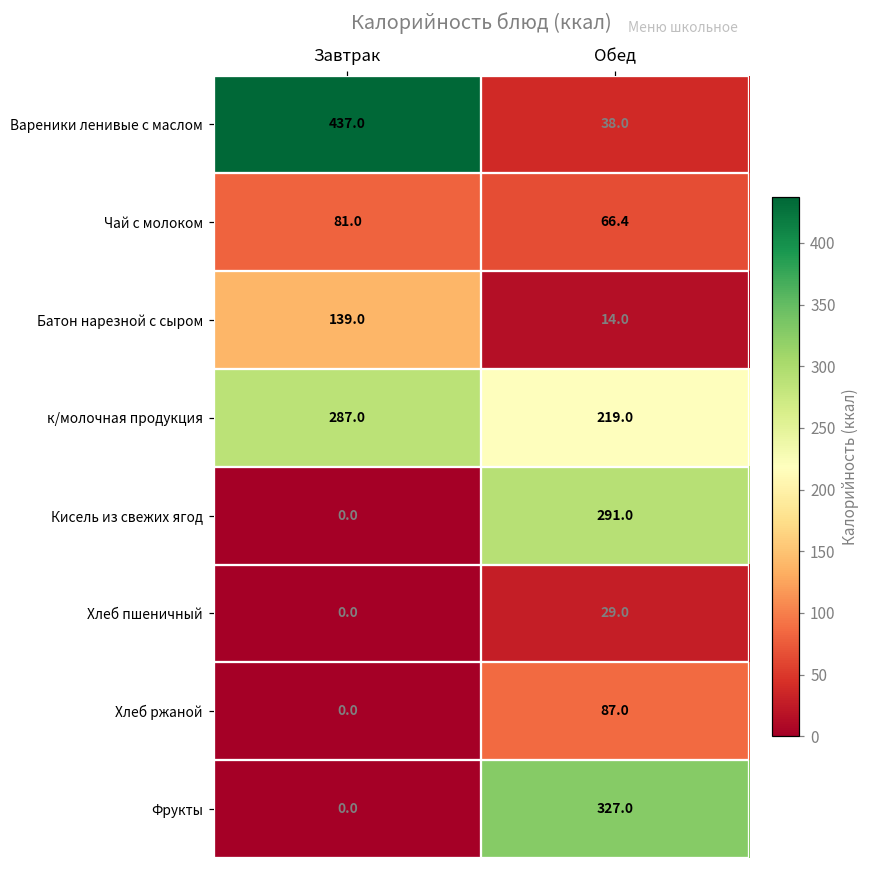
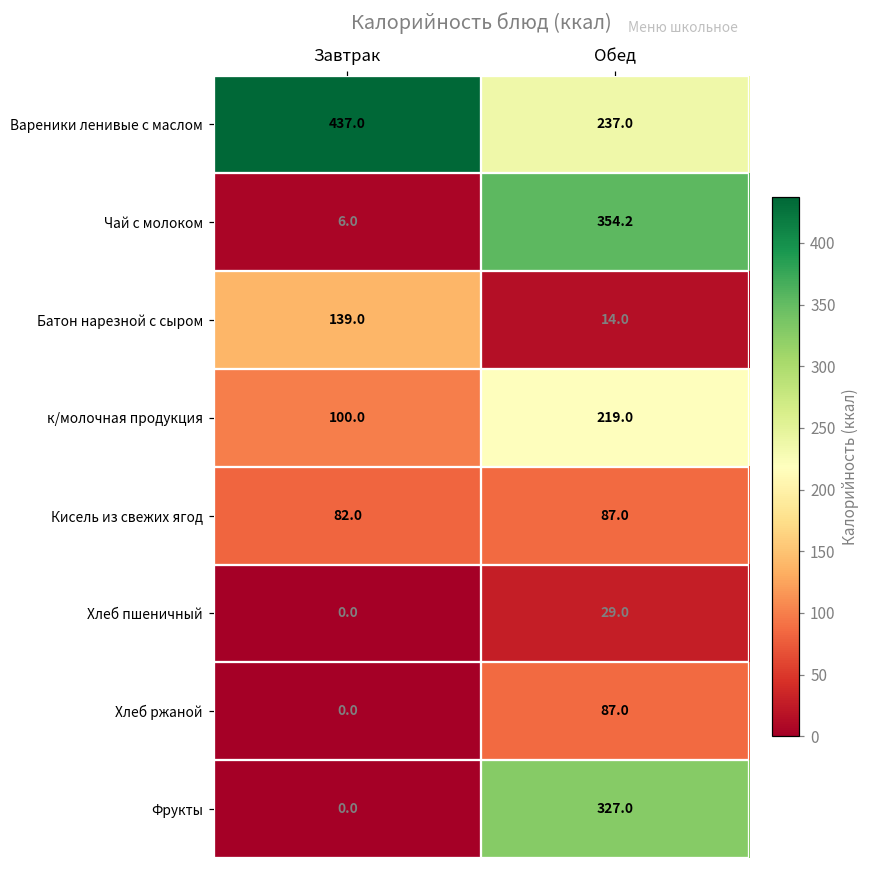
Вареники ленивые с маслом, Обед: 38.0 -> 237.0
Чай с молоком, Завтрак: 81.0 -> 6.0
Чай с молоком, Обед: 66.4 -> 354.2
к/молочная продукция, Завтрак: 287.0 -> 100.0
Кисель из свежих ягод, Завтрак: 0.0 -> 82.0
Кисель из свежих ягод, Обед: 291.0 -> 87.0
